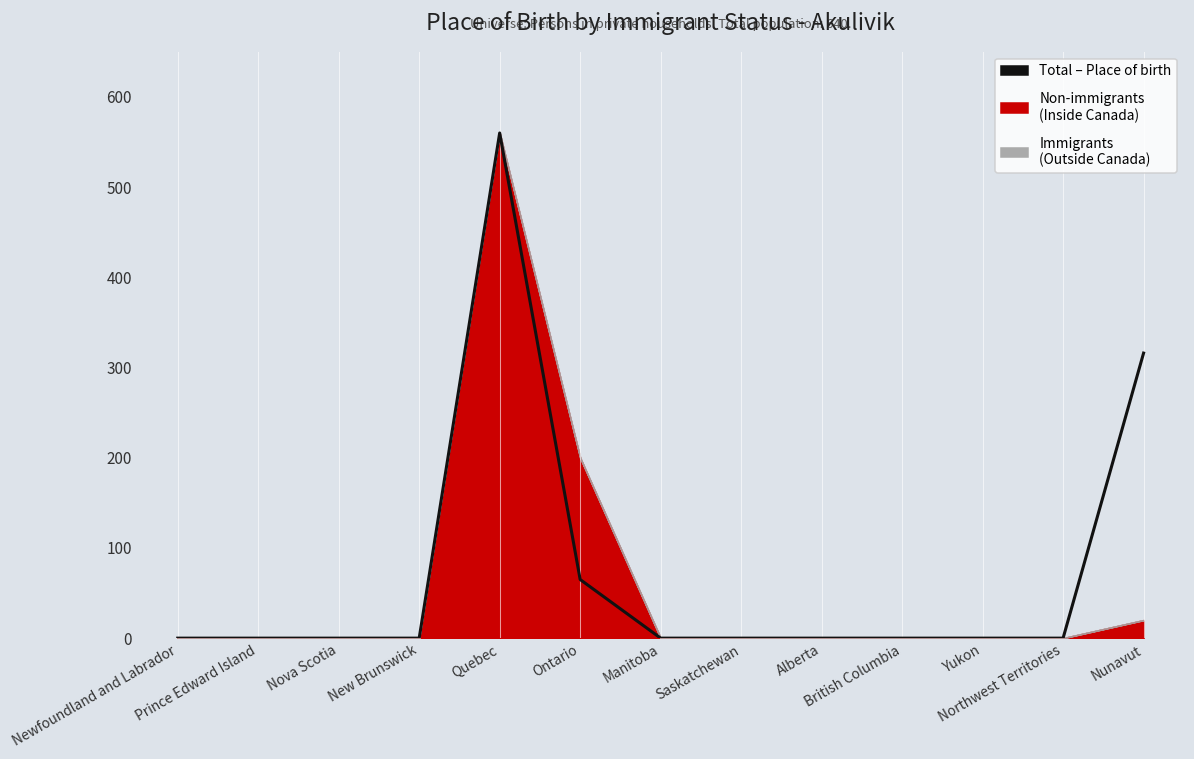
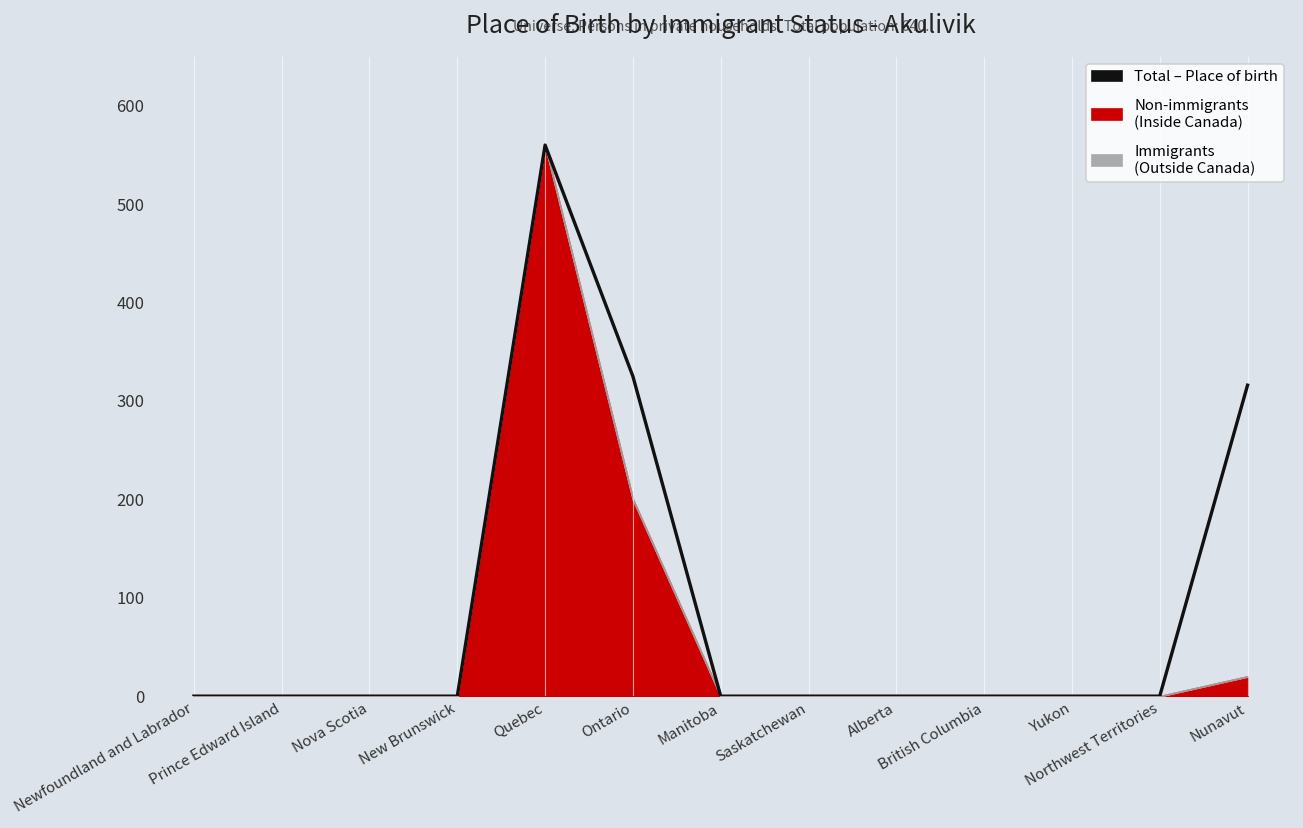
Total – Place of birth, Ontario: 70 -> 330
